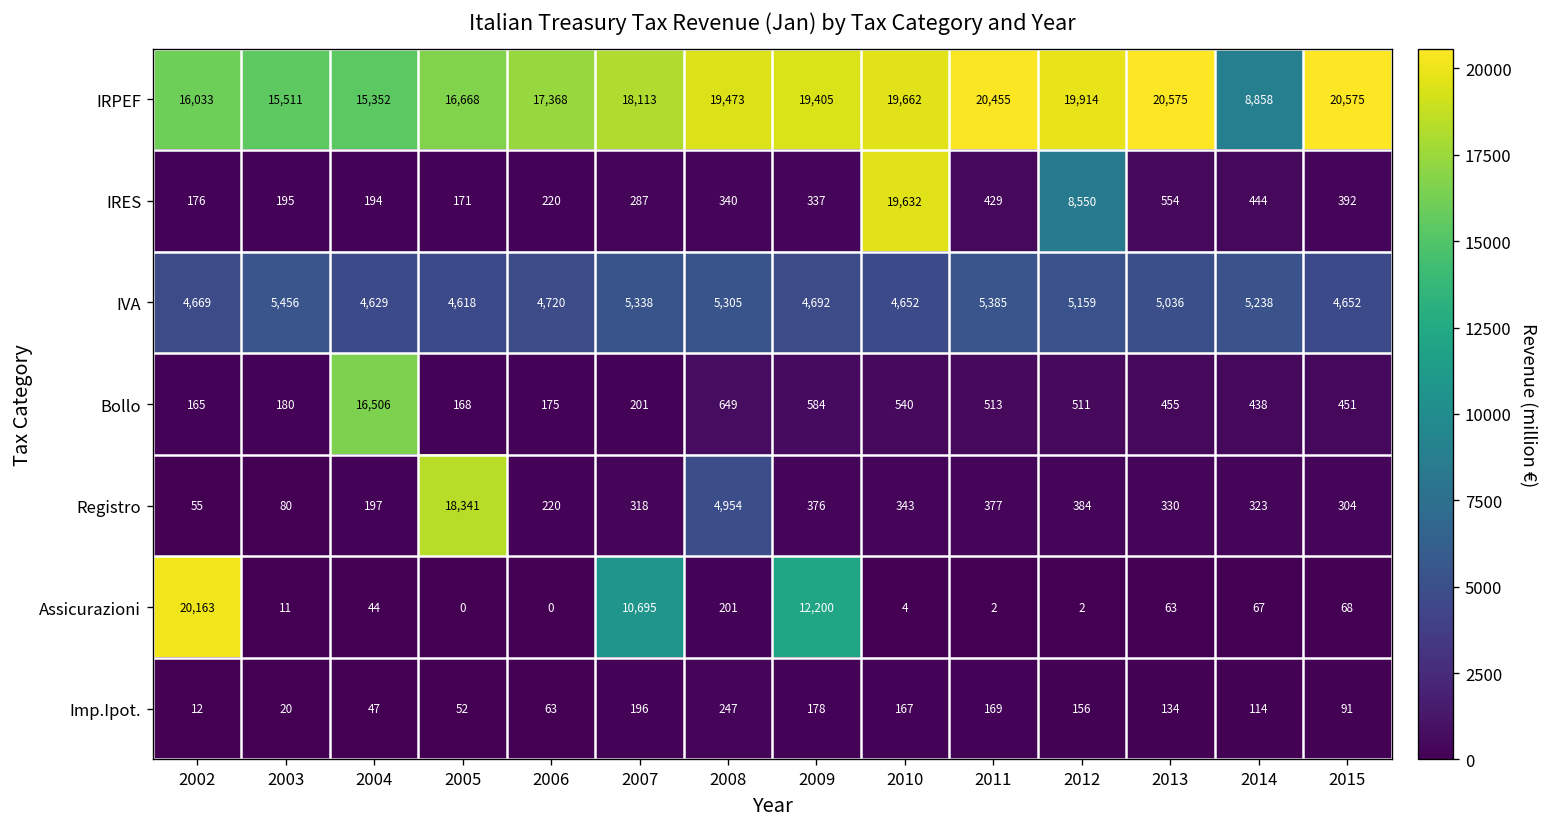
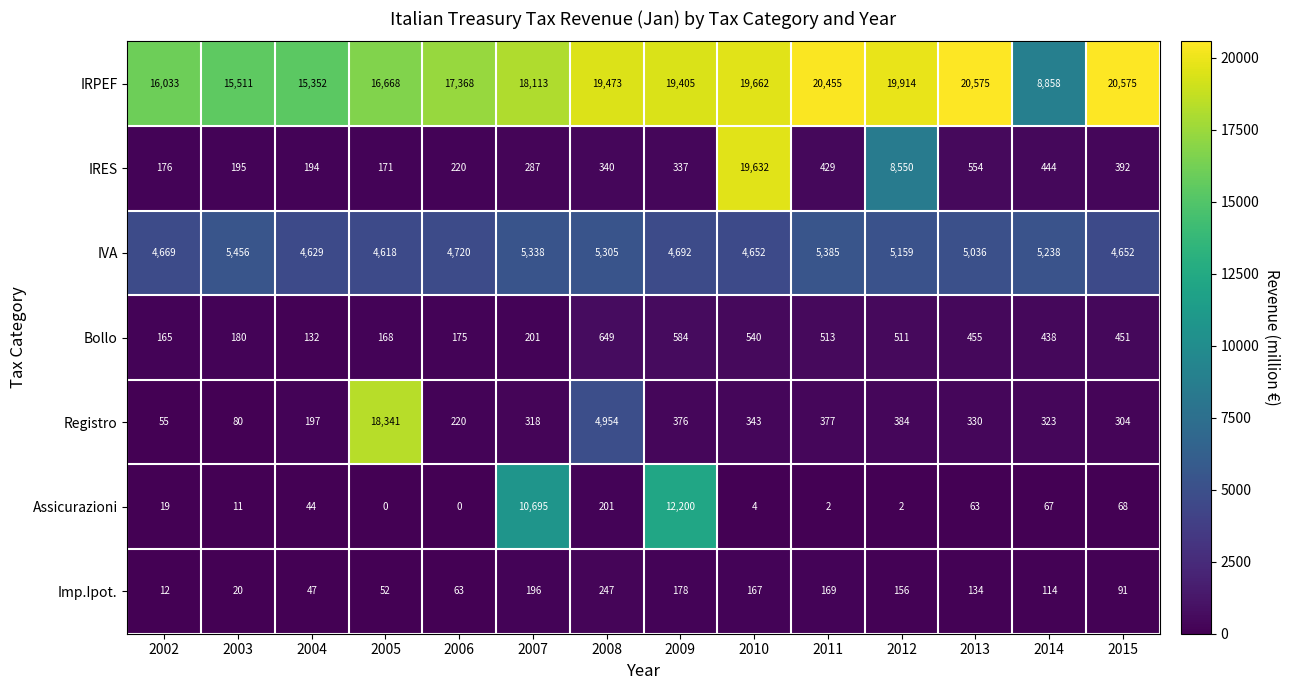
Bollo, 2004: 16,506 -> 132
Assicurazioni, 2002: 20,163 -> 19
